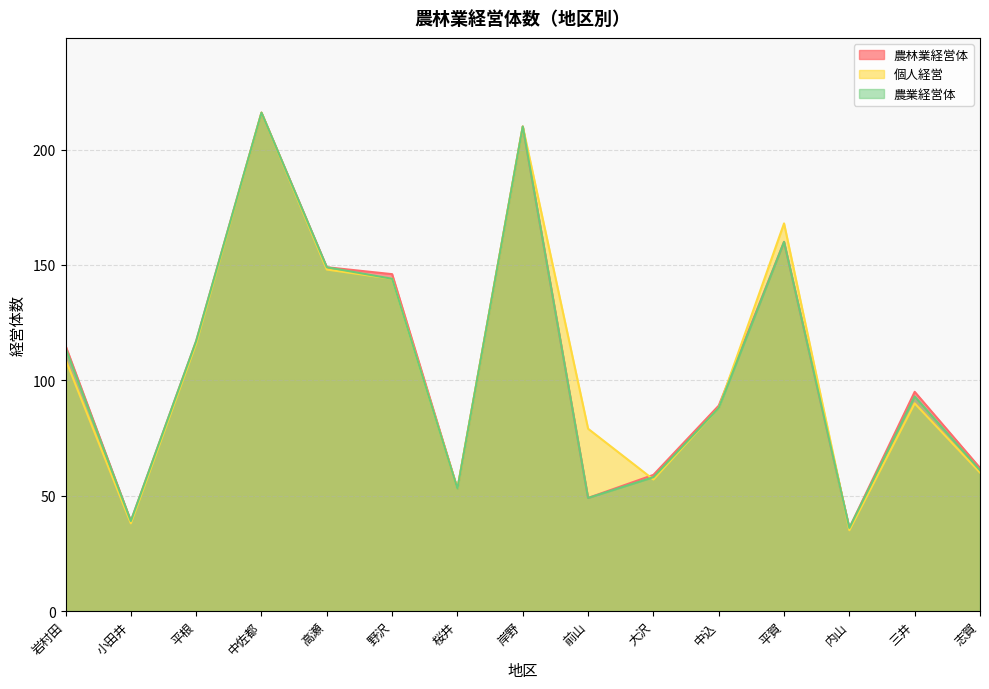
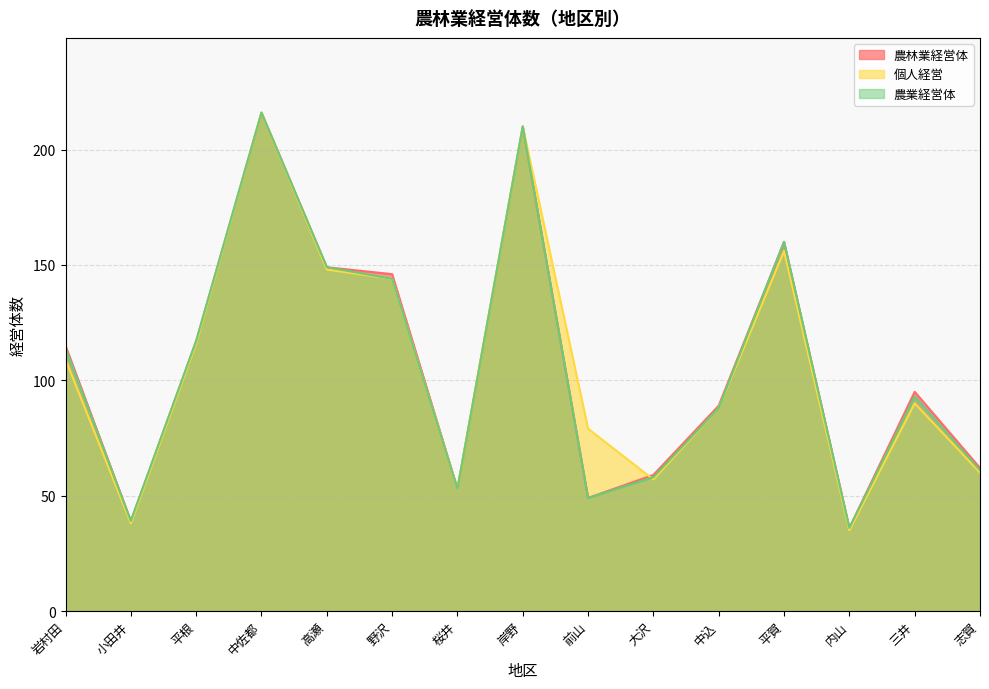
個人経営, 平賀: 168 -> 156
